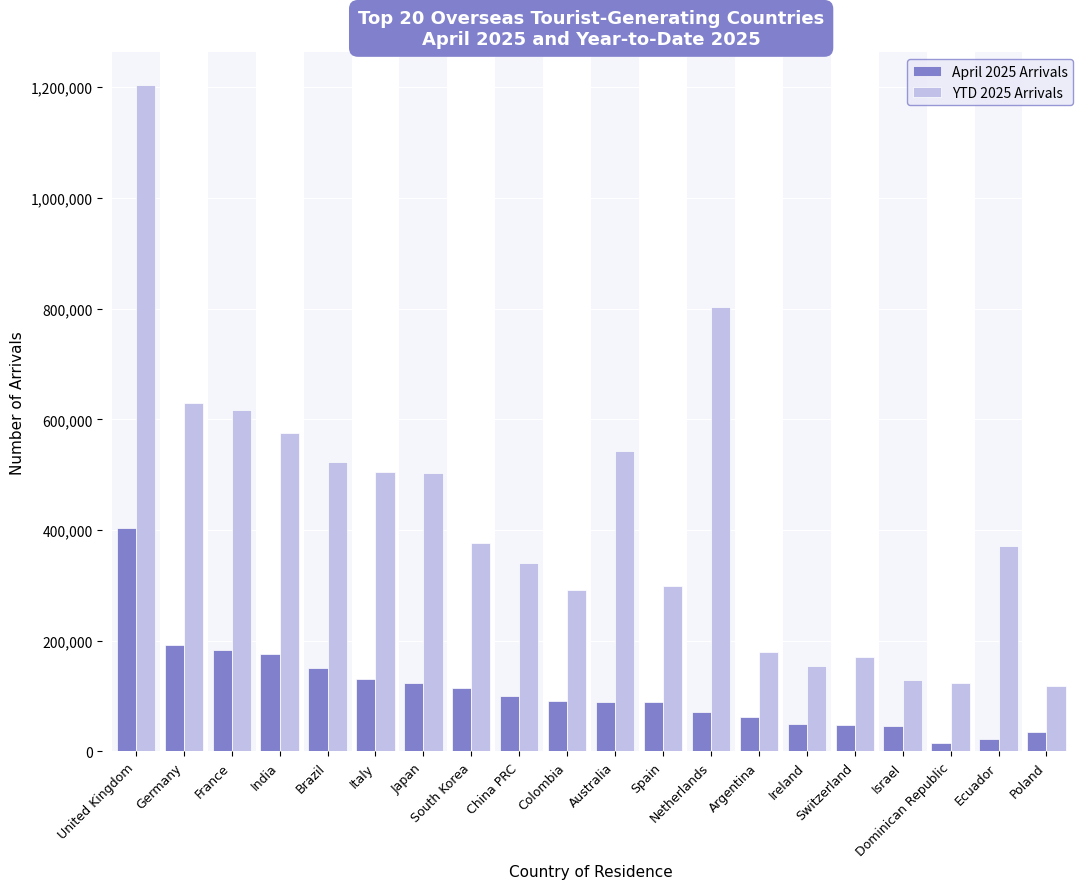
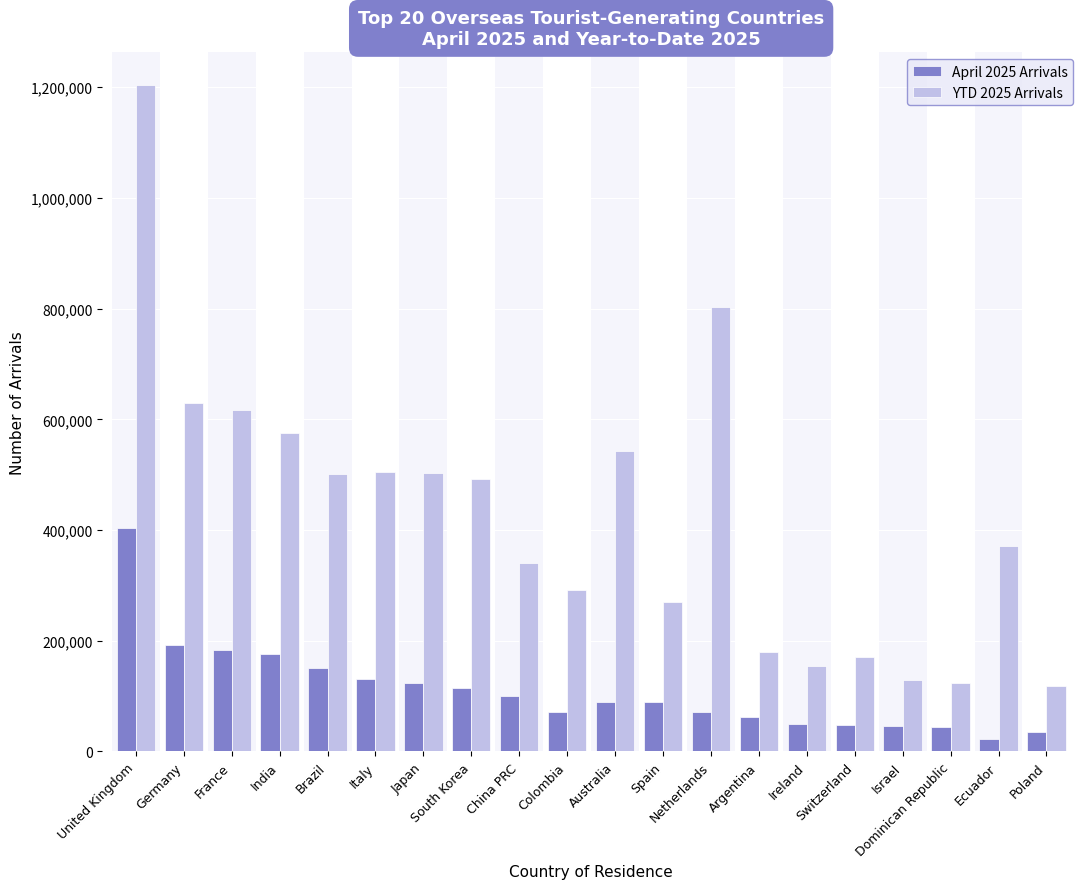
YTD 2025 Arrivals, Brazil: 520,000 -> 500,000
YTD 2025 Arrivals, South Korea: 380,000 -> 490,000
April 2025 Arrivals, Colombia: 90,000 -> 70,000
YTD 2025 Arrivals, Spain: 300,000 -> 270,000
April 2025 Arrivals, Dominican Republic: 20,000 -> 50,000
